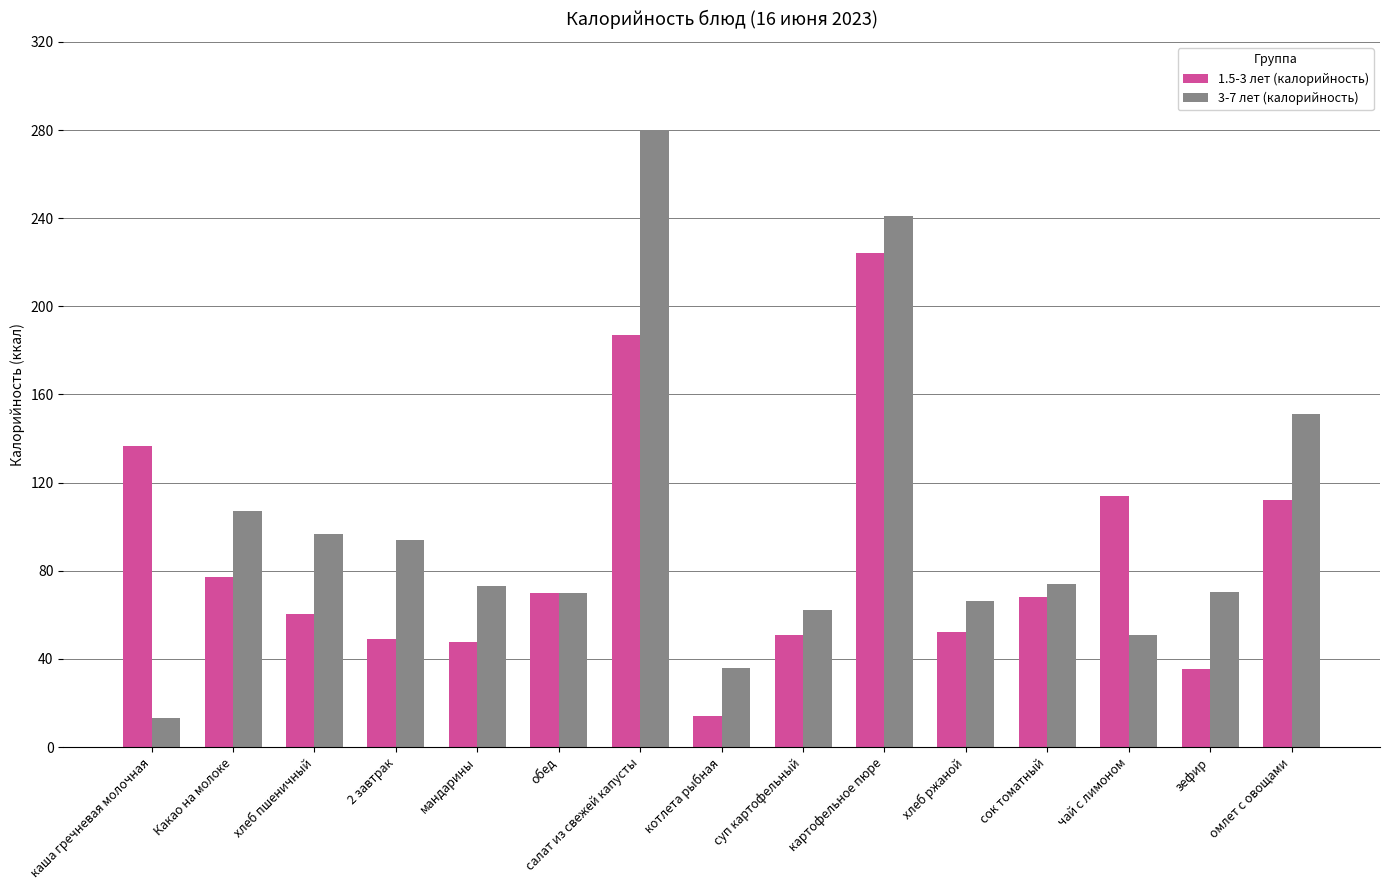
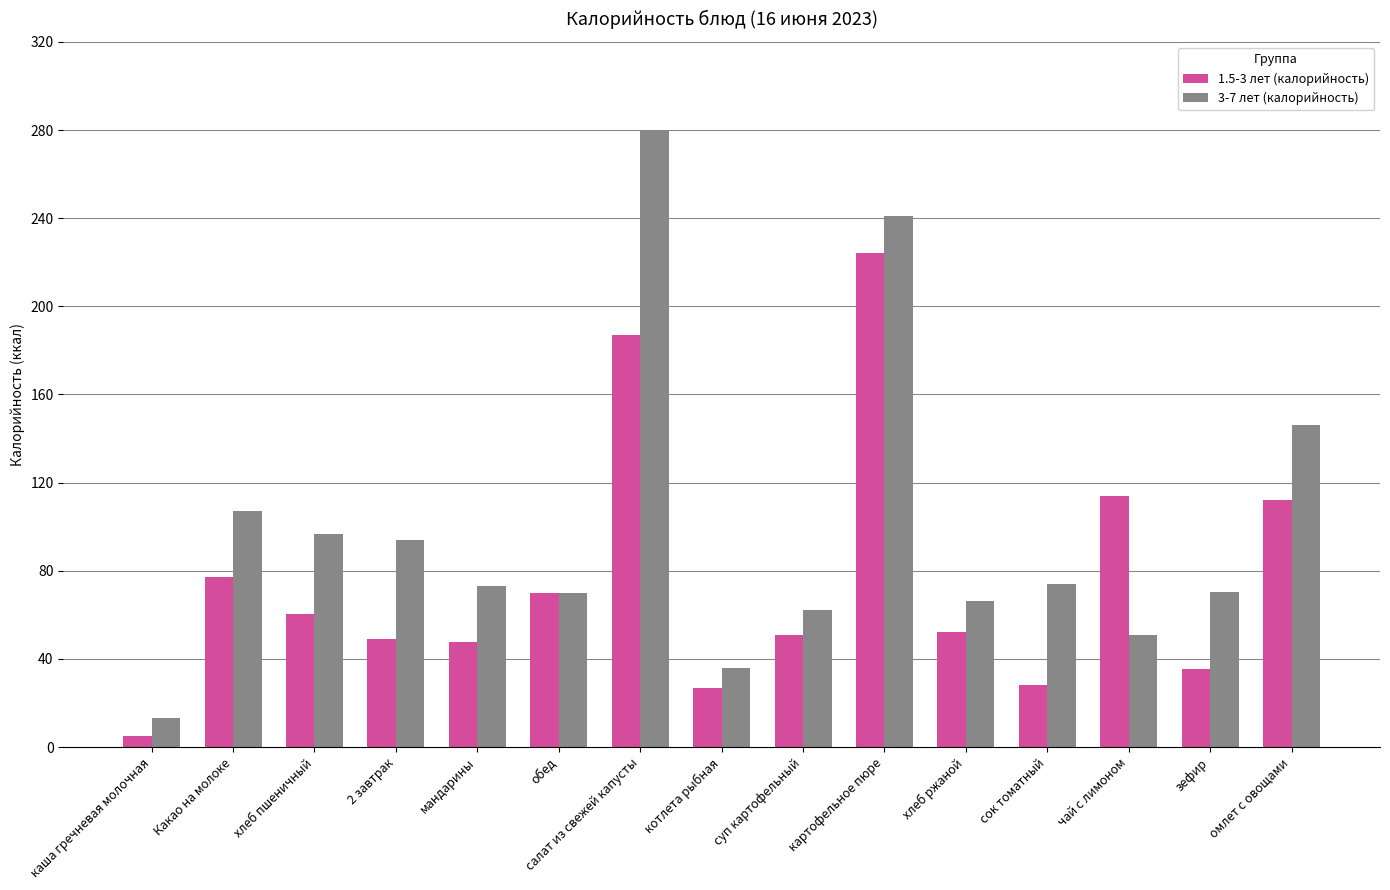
1.5-3 лет (калорийность), каша гречневая молочная: 137 -> 5
1.5-3 лет (калорийность), котлета рыбная: 14 -> 27
1.5-3 лет (калорийность), сок томатный: 68 -> 28
3-7 лет (калорийность), омлет с овощами: 151 -> 146
